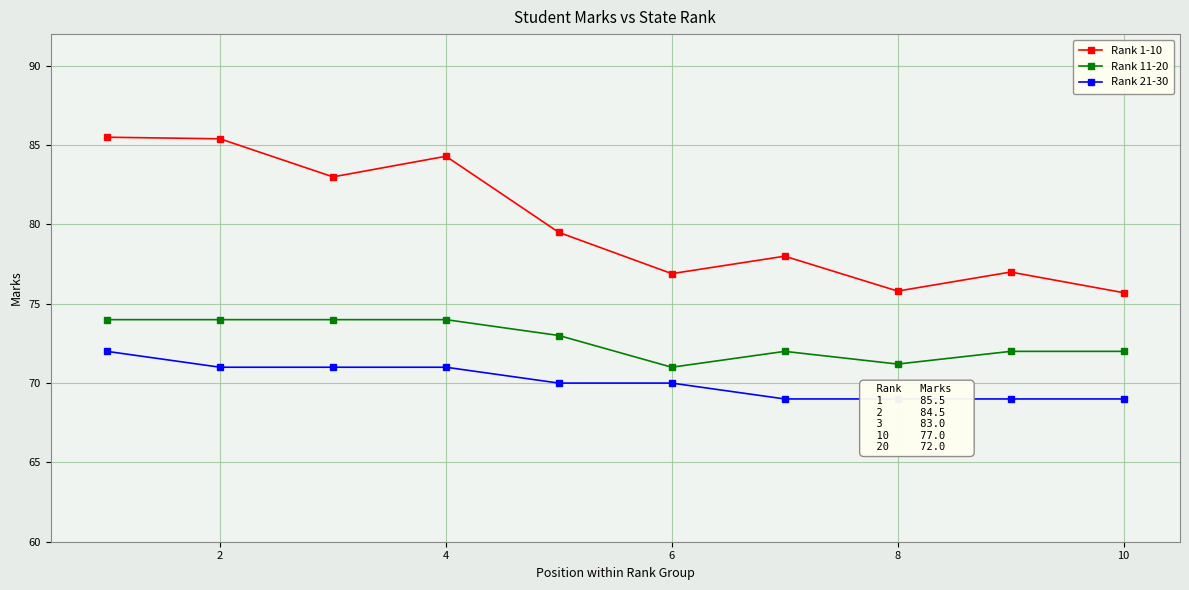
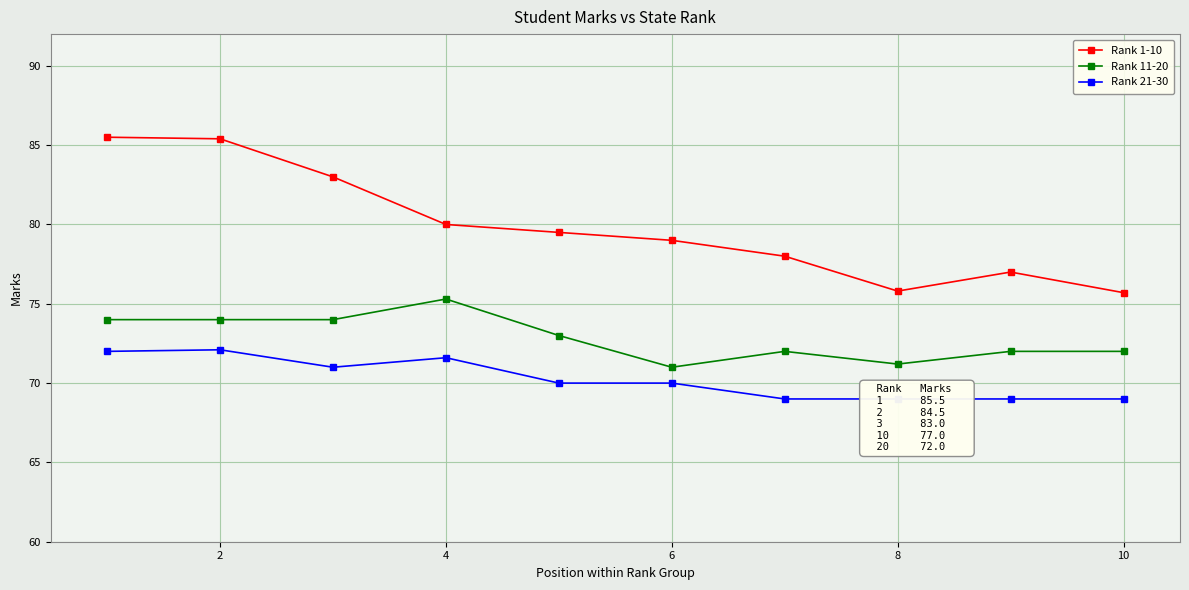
Rank 21-30, 2: 71.0 -> 72.1
Rank 1-10, 4: 84.3 -> 80.0
Rank 11-20, 4: 74.0 -> 75.3
Rank 21-30, 4: 71.0 -> 71.6
Rank 1-10, 6: 76.9 -> 79.0
